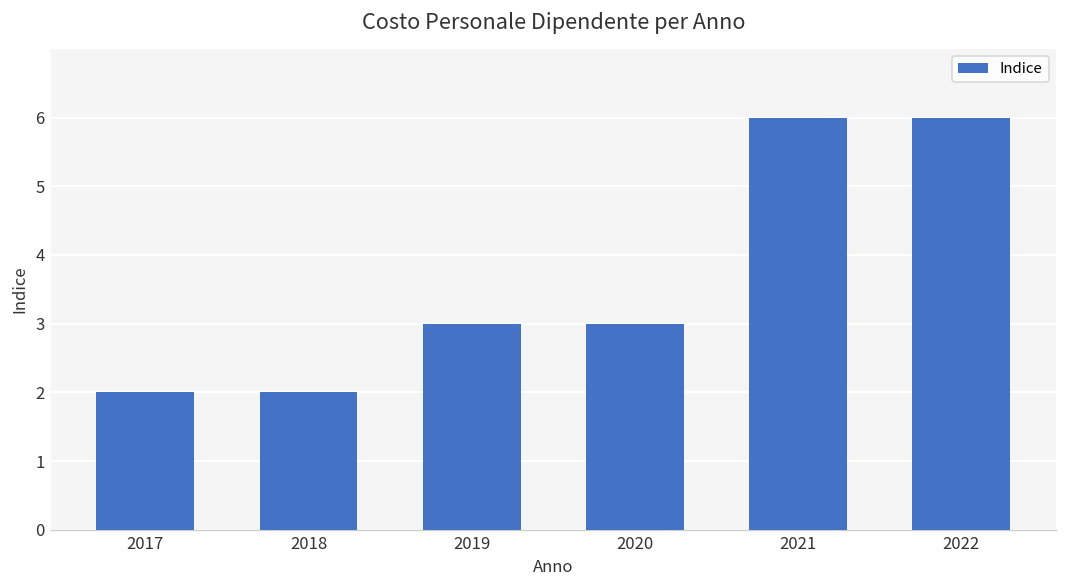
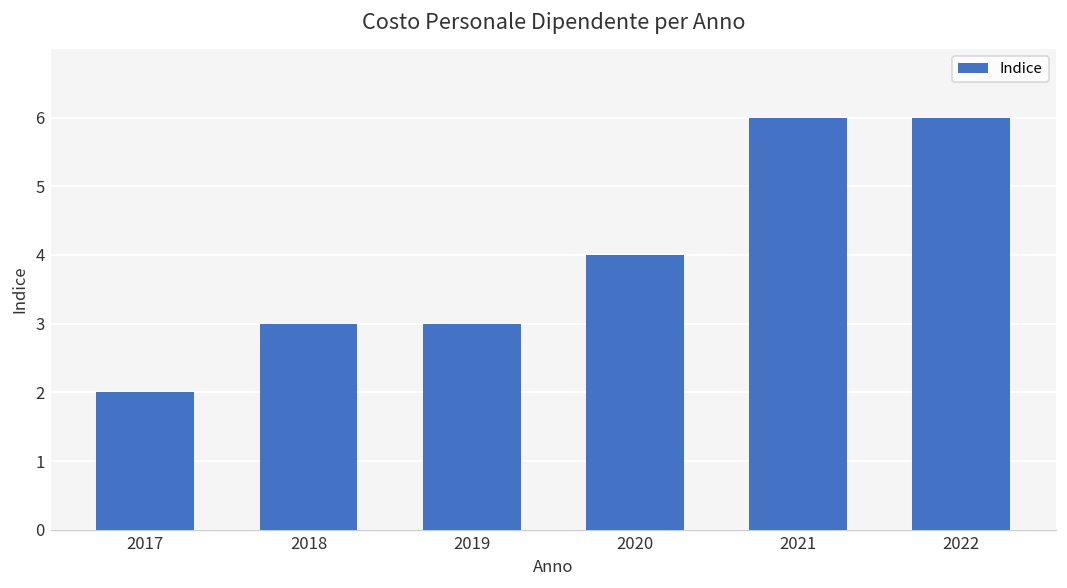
2018: 2 -> 3
2020: 3 -> 4
